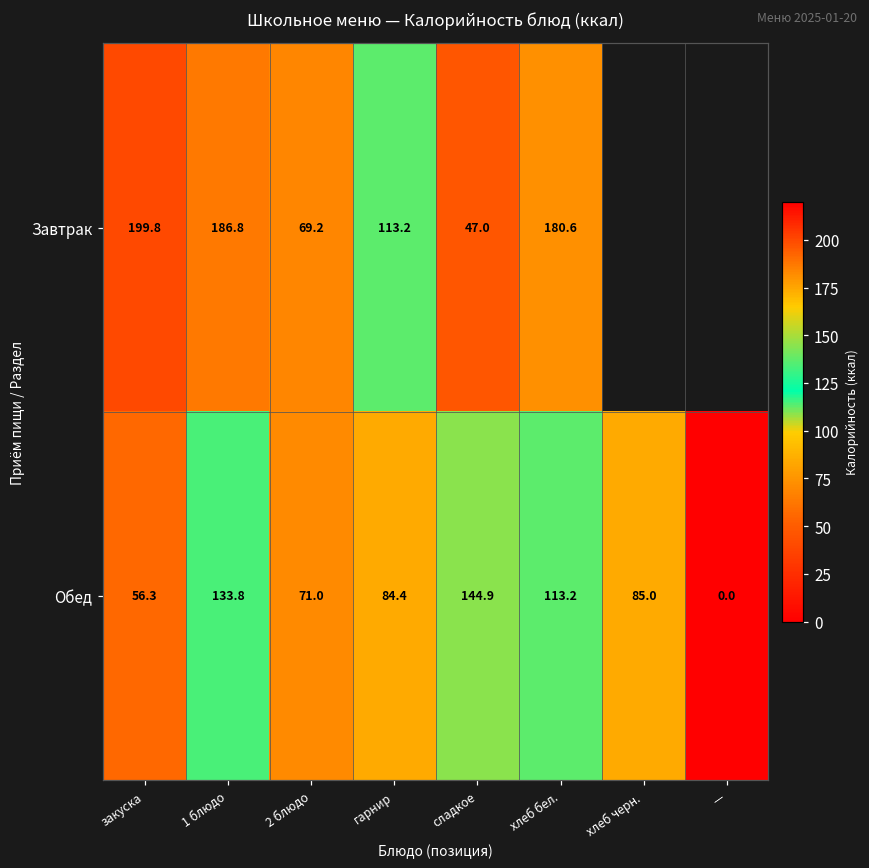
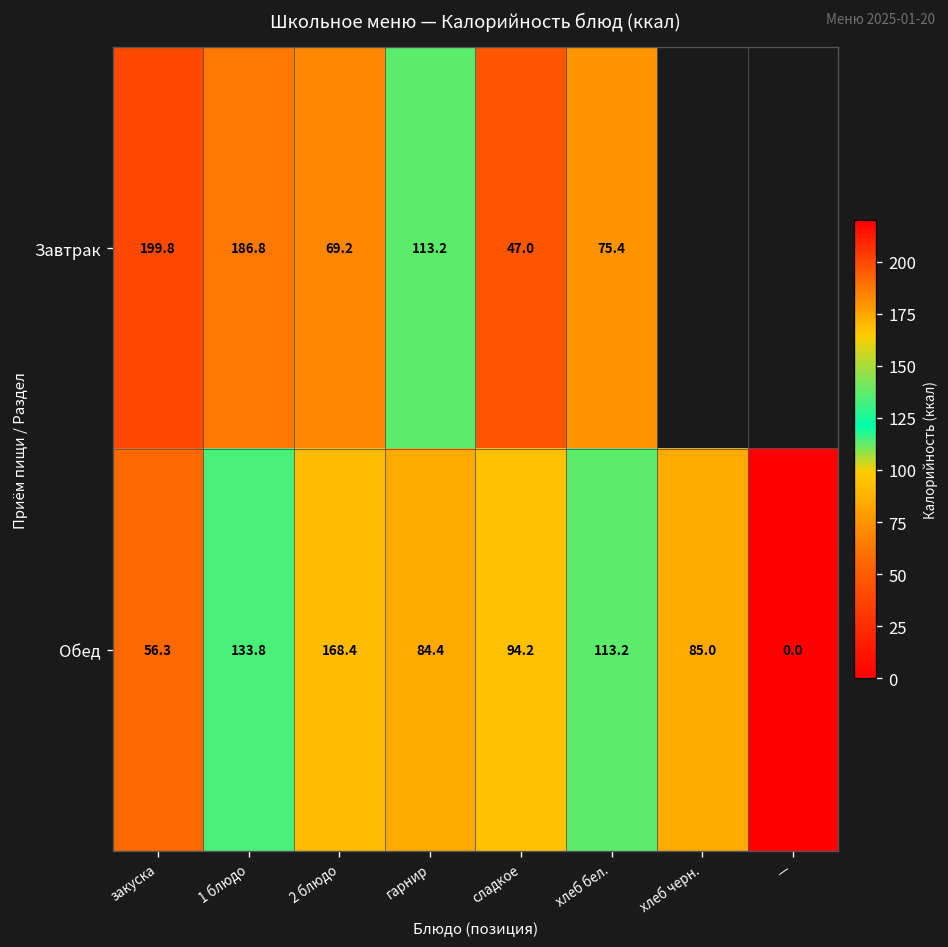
Завтрак, хлеб бел.: 180.6 -> 75.4
Обед, 2 блюдо: 71.0 -> 168.4
Обед, сладкое: 144.9 -> 94.2
